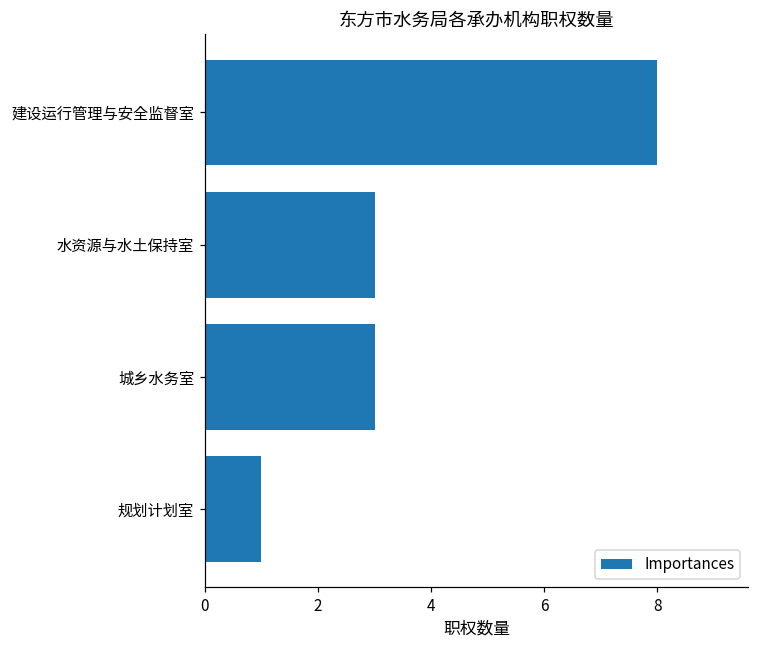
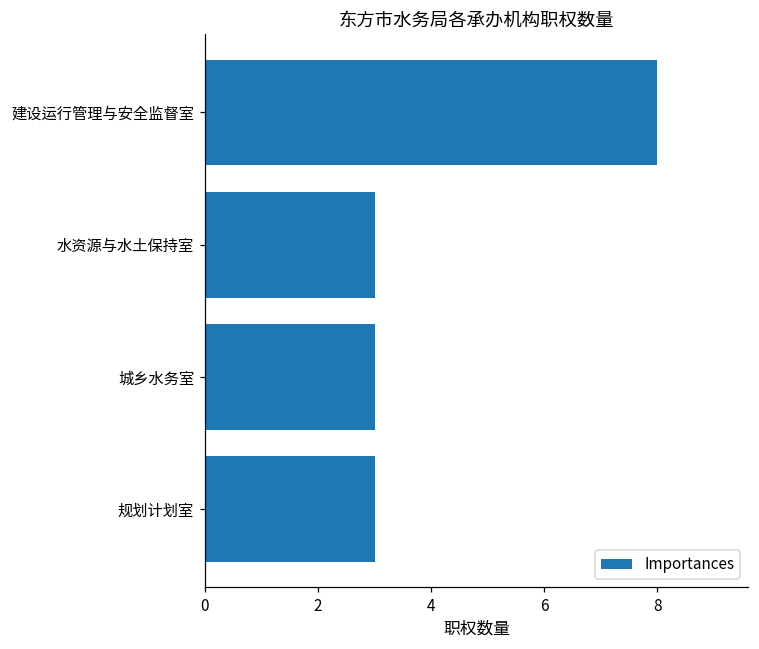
规划计划室: 1 -> 3
